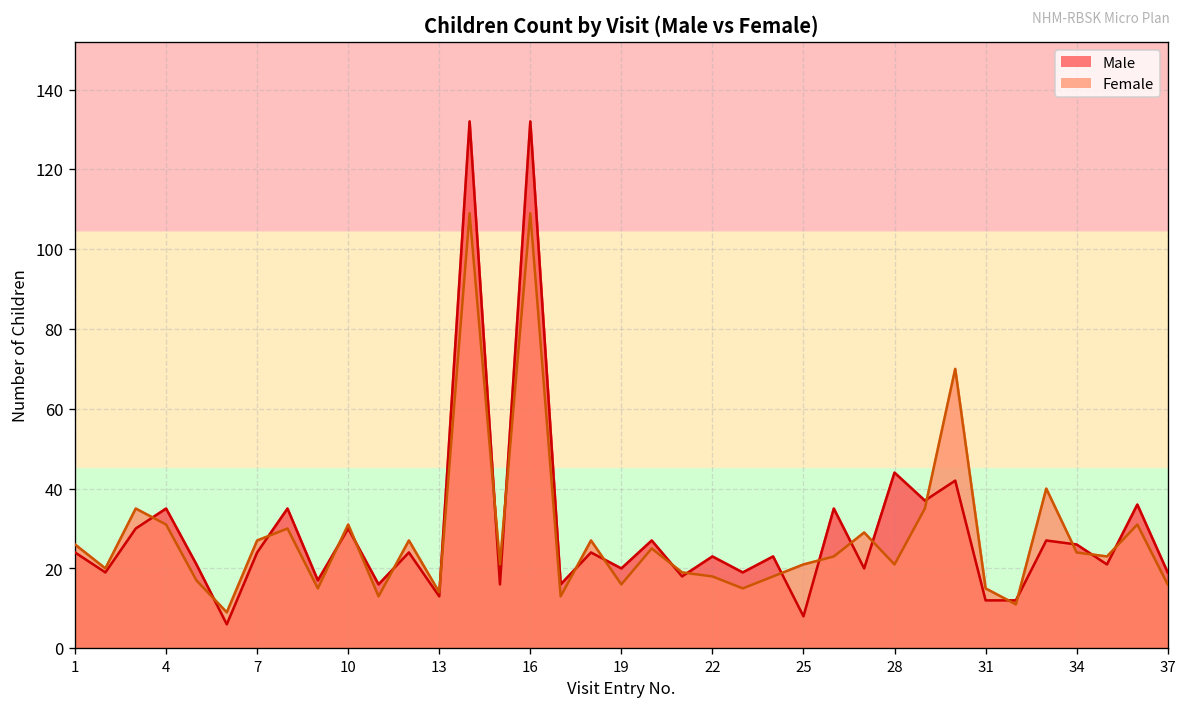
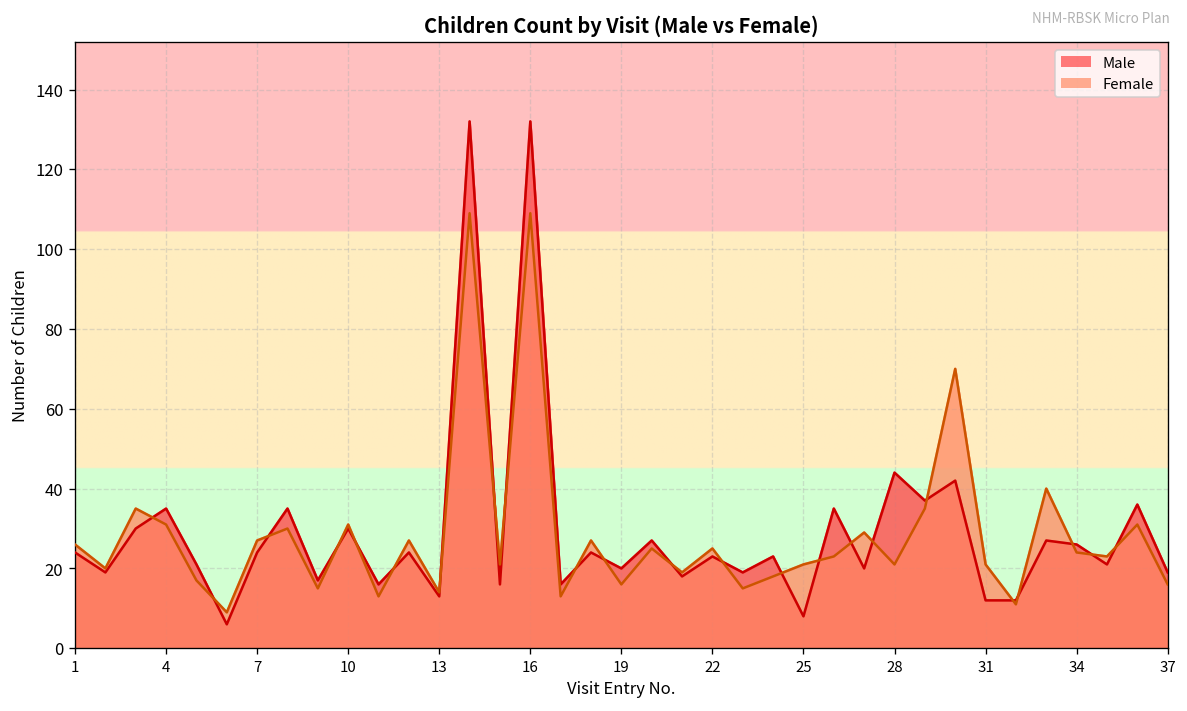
Female, 22: 18 -> 25
Female, 31: 15 -> 21
